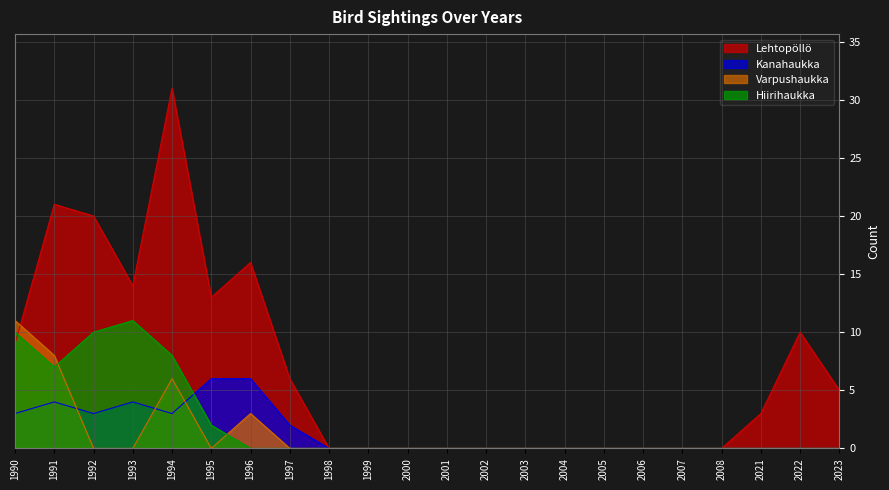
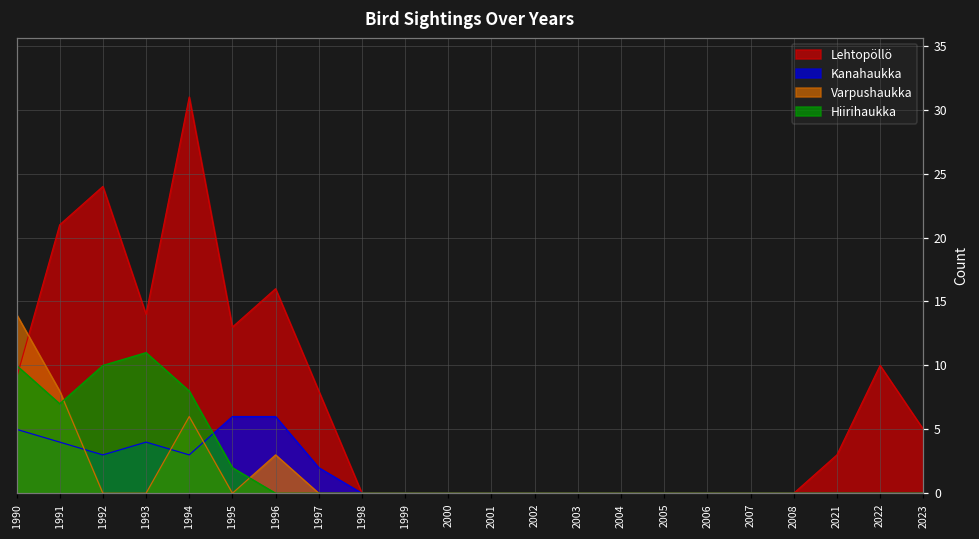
Kanahaukka, 1990: 3 -> 5
Varpushaukka, 1990: 11 -> 14
Lehtopöllö, 1992: 20 -> 24
Lehtopöllö, 1997: 6 -> 8
